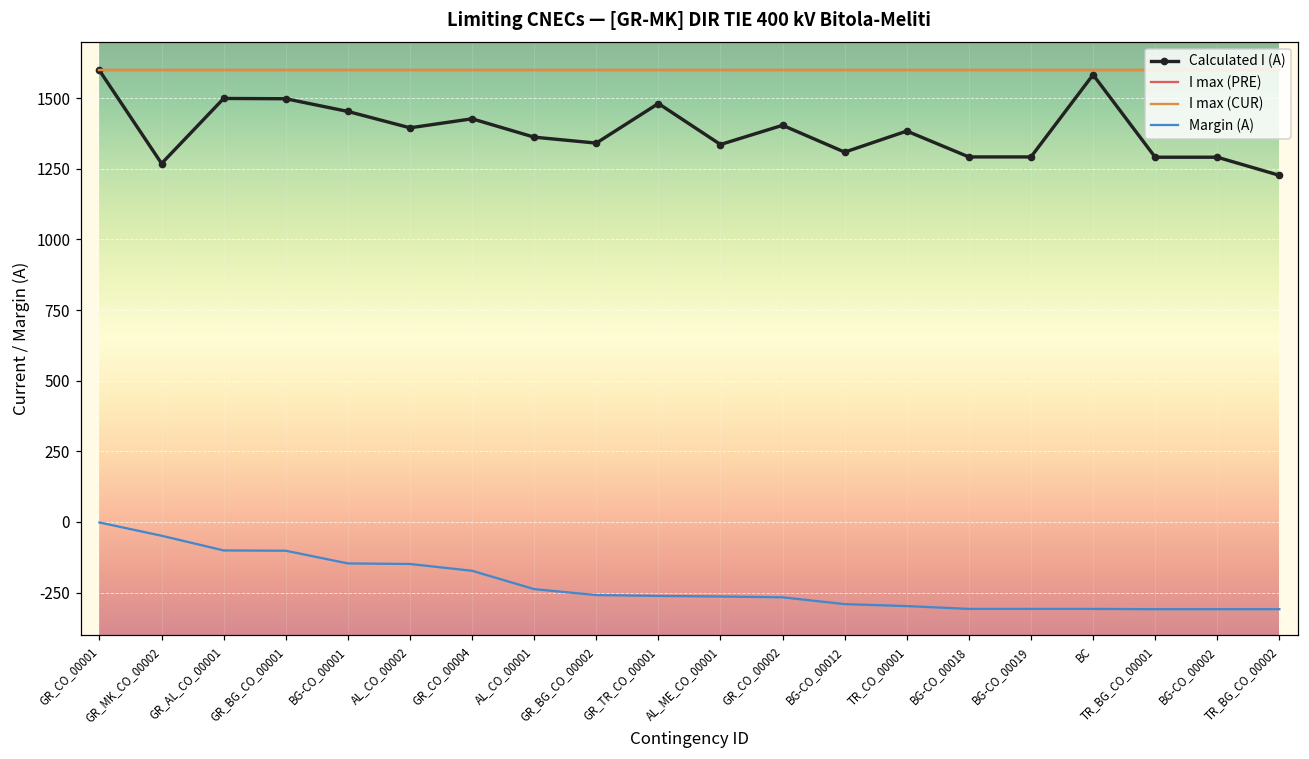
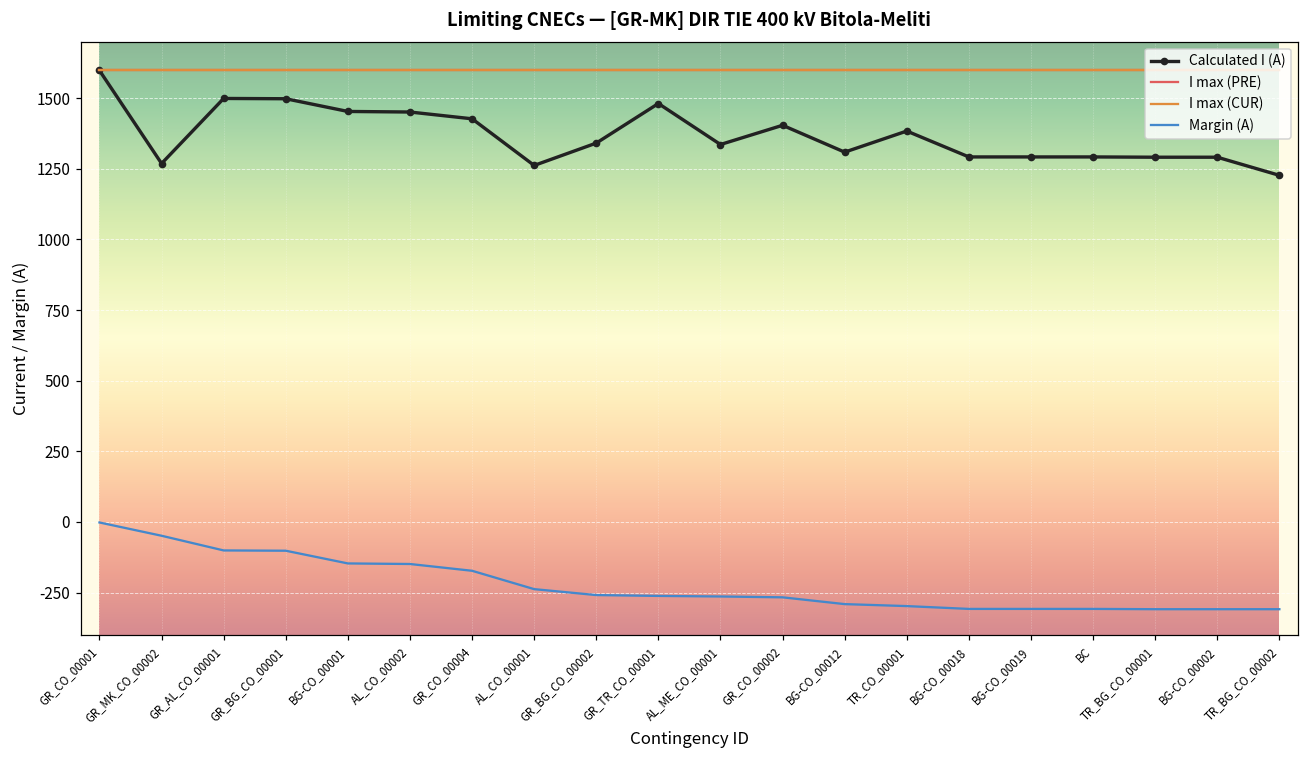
Calculated I (A), AL_CO_00002: 1400 -> 1450
Calculated I (A), AL_CO_00001: 1360 -> 1260
Calculated I (A), BC: 1580 -> 1290
